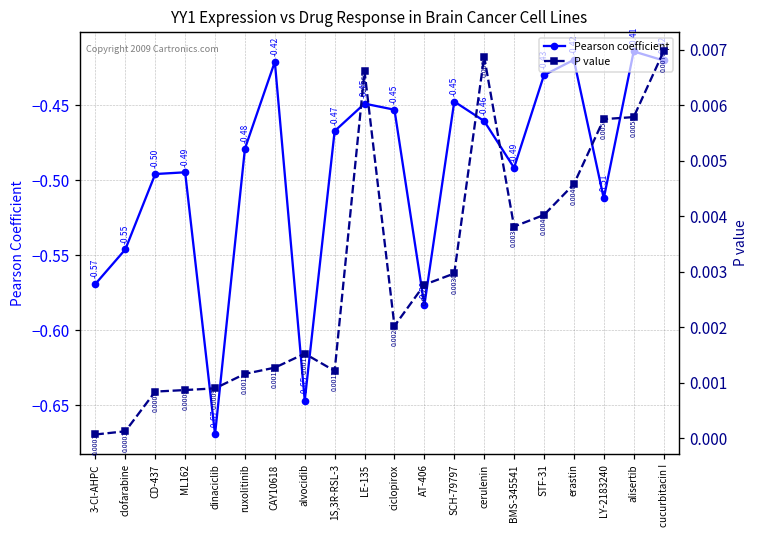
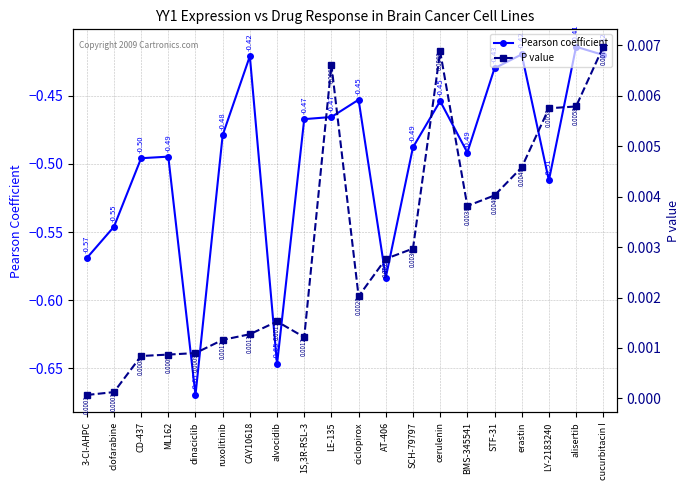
Pearson coefficient, LE-135: -0.45 -> -0.47
Pearson coefficient, SCH-79797: -0.45 -> -0.49
Pearson coefficient, cerulenin: -0.46 -> -0.45
